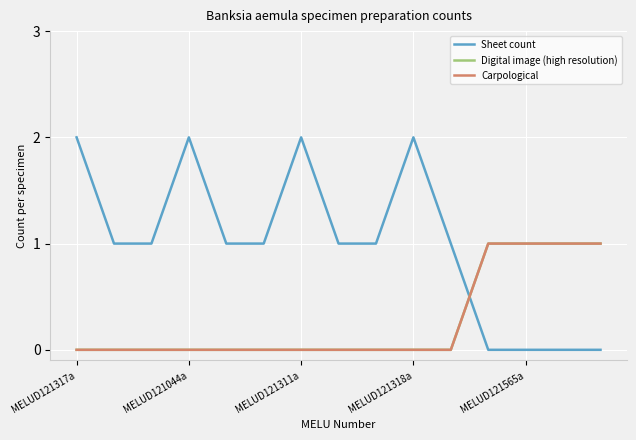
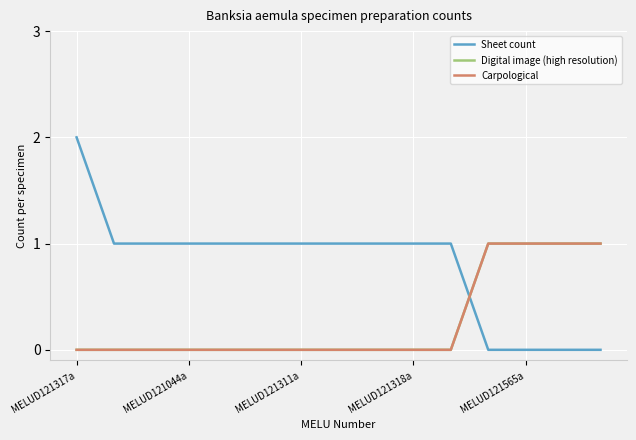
Sheet count, MELUD121044a: 2 -> 1
Sheet count, MELUD121311a: 2 -> 1
Sheet count, MELUD121318a: 2 -> 1
